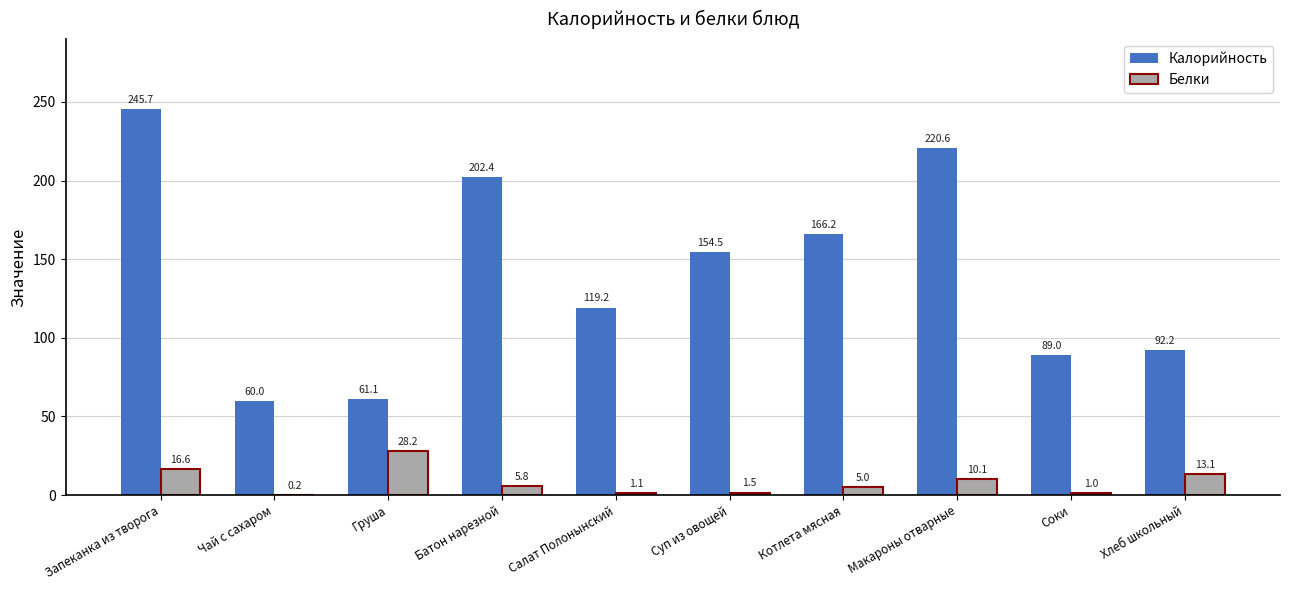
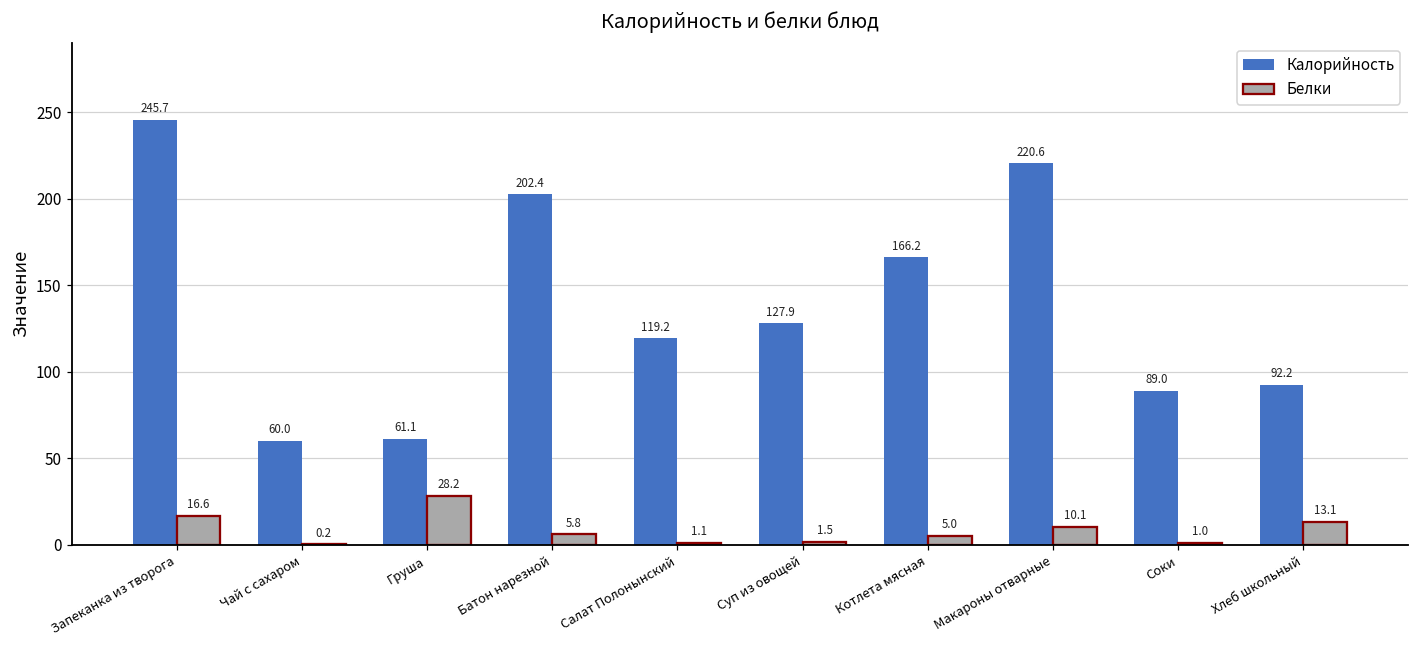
Калорийность, Суп из овощей: 154.5 -> 127.9
